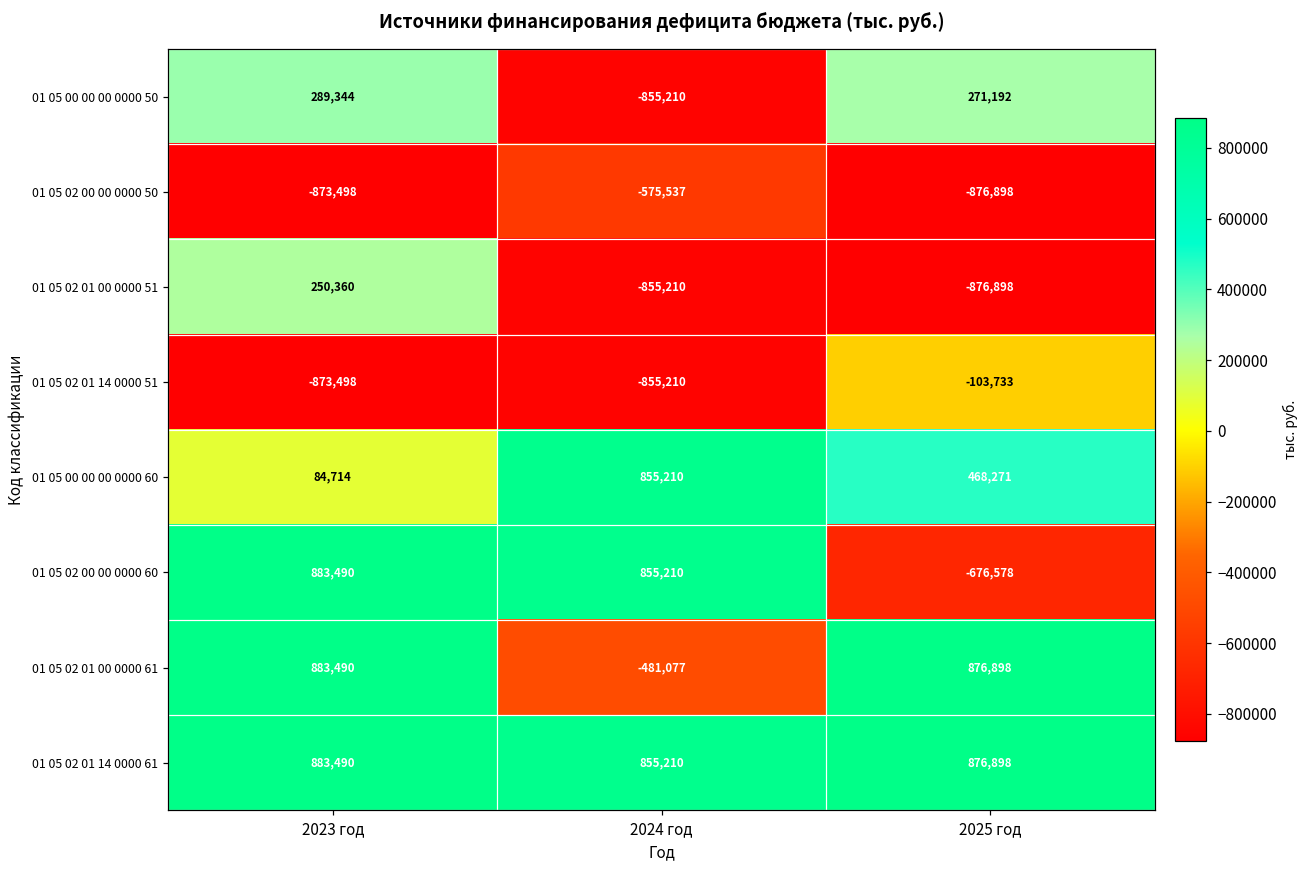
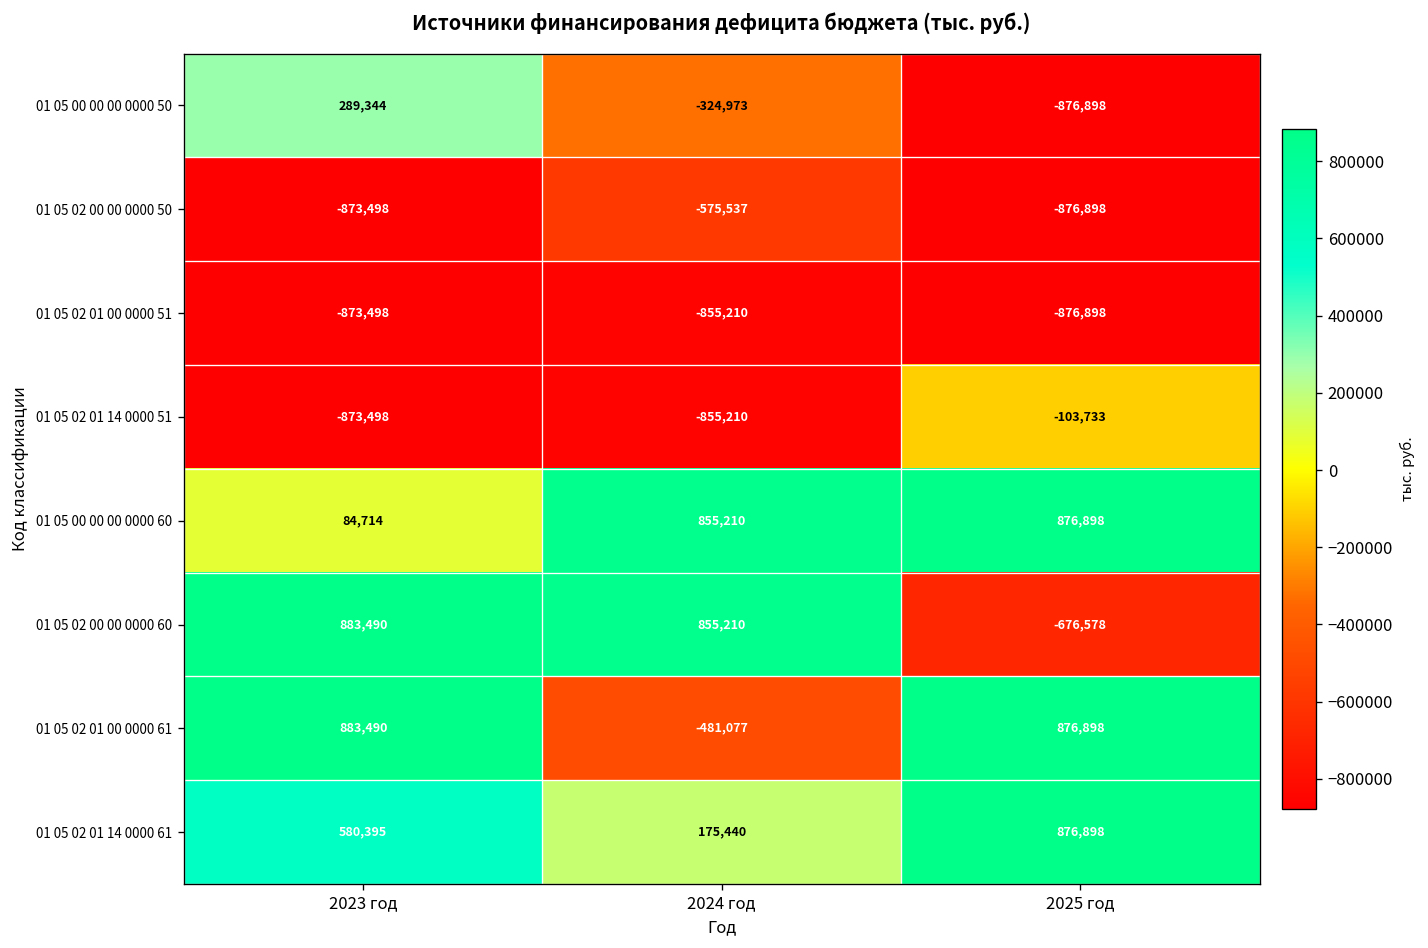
01 05 00 00 00 0000 50, 2024 год: -855,210 -> -324,973
01 05 00 00 00 0000 50, 2025 год: 271,192 -> -876,898
01 05 02 01 00 0000 51, 2023 год: 250,360 -> -873,498
01 05 00 00 00 0000 60, 2025 год: 468,271 -> 876,898
01 05 02 01 14 0000 61, 2023 год: 883,490 -> 580,395
01 05 02 01 14 0000 61, 2024 год: 855,210 -> 175,440
